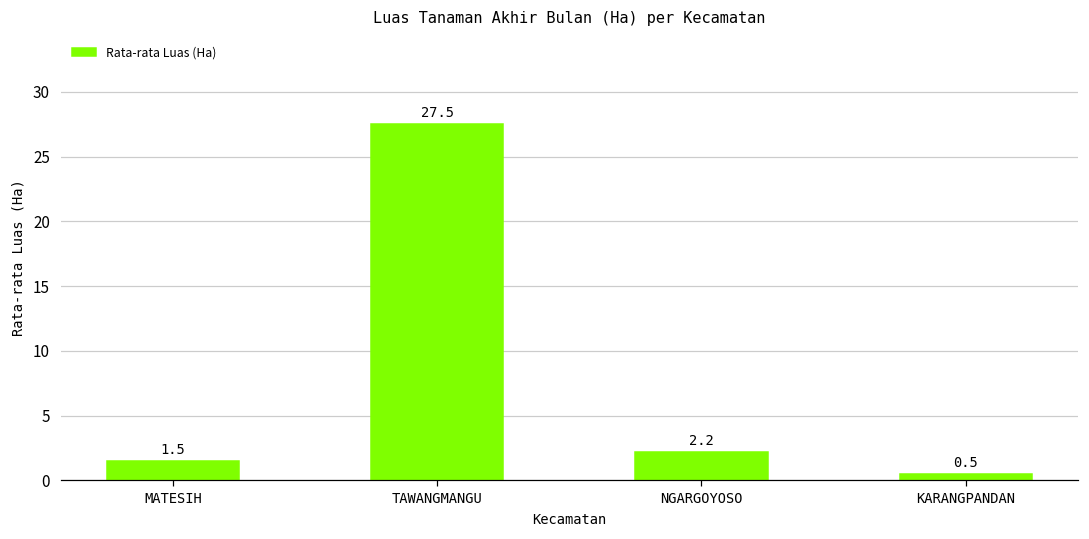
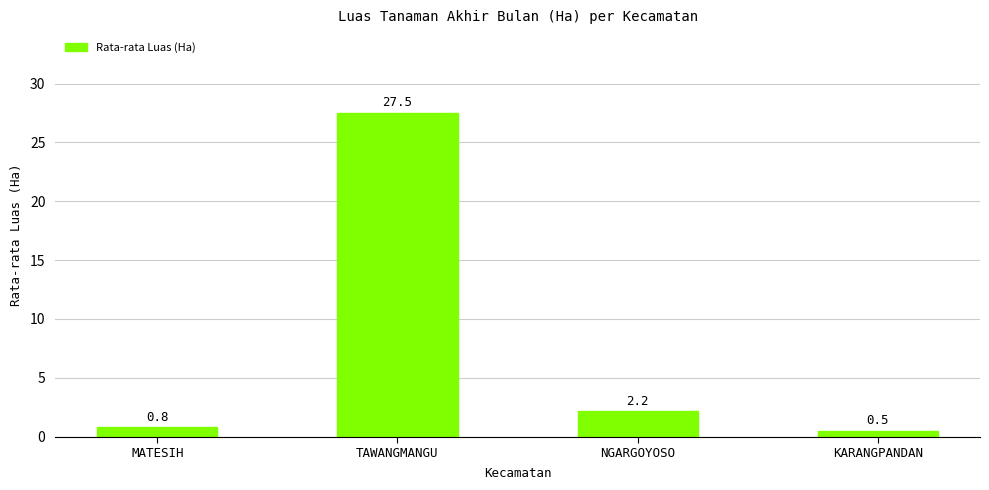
MATESIH: 1.5 -> 0.8
